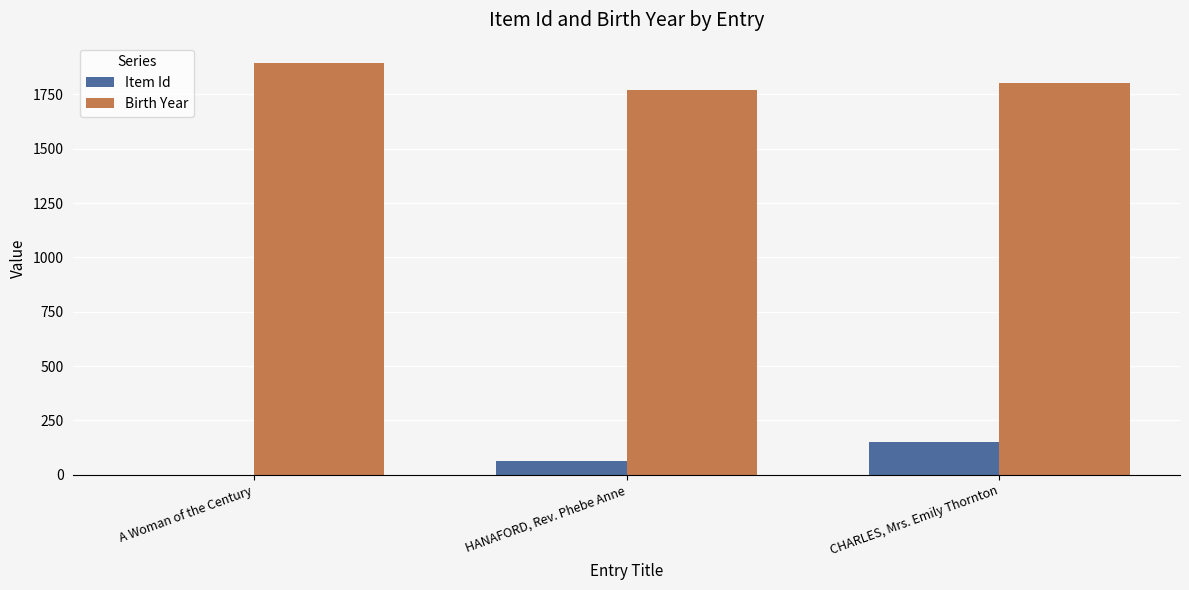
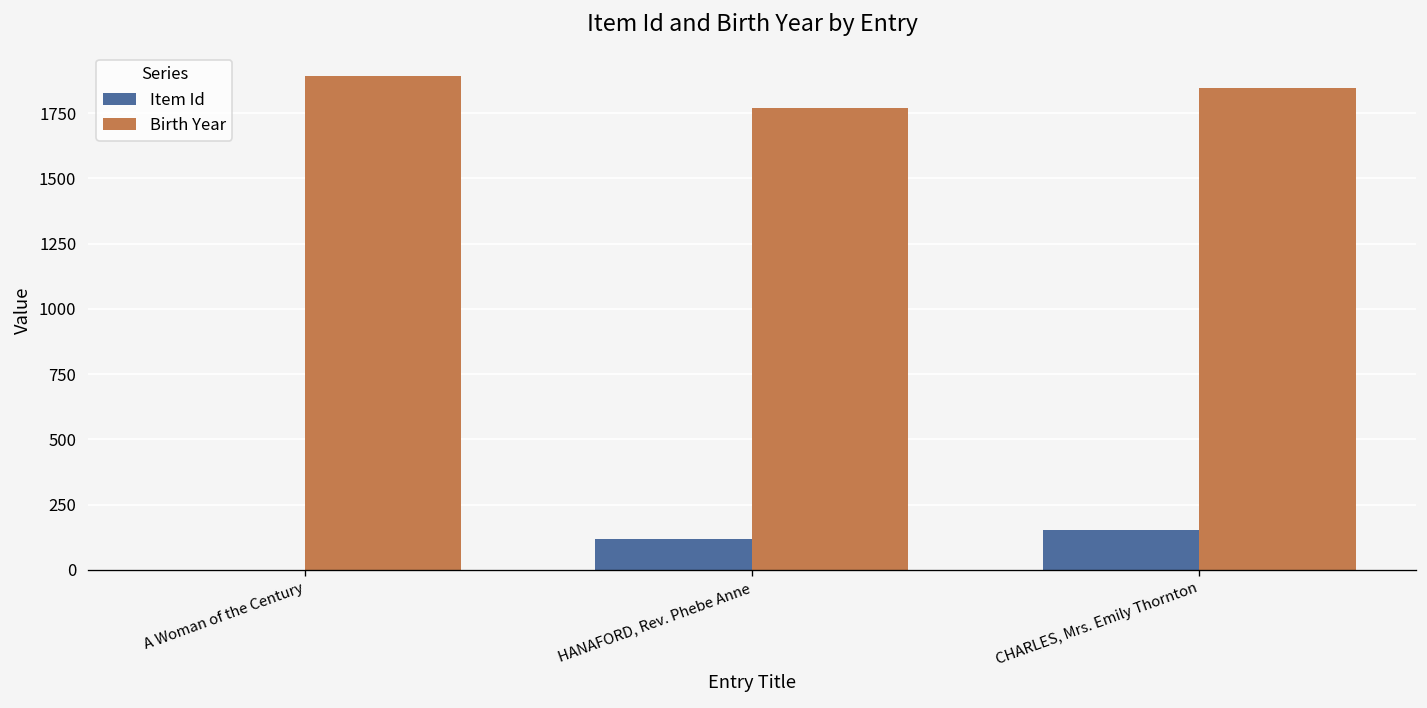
Item Id, HANAFORD, Rev. Phebe Anne: 70 -> 120
Birth Year, CHARLES, Mrs. Emily Thornton: 1800 -> 1850
